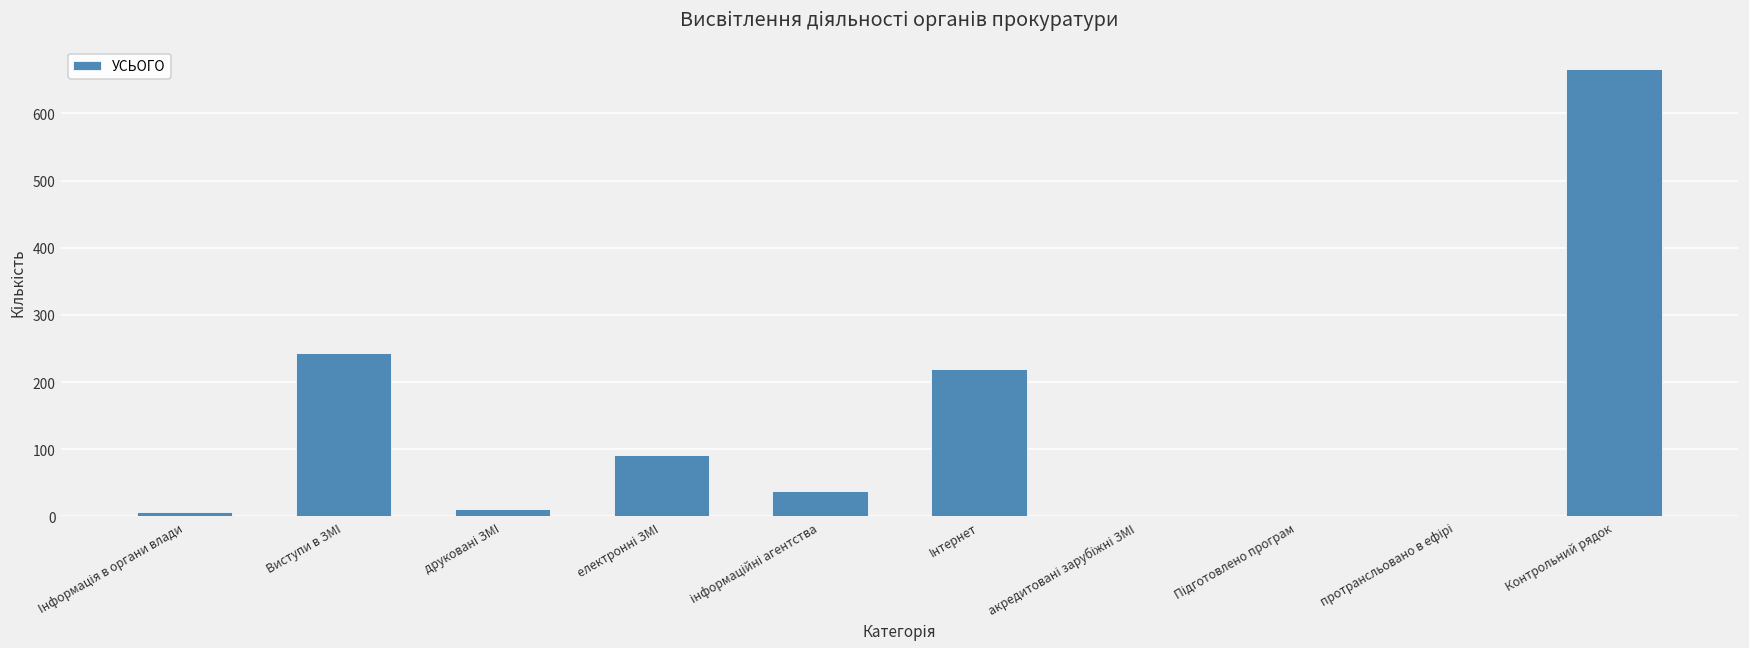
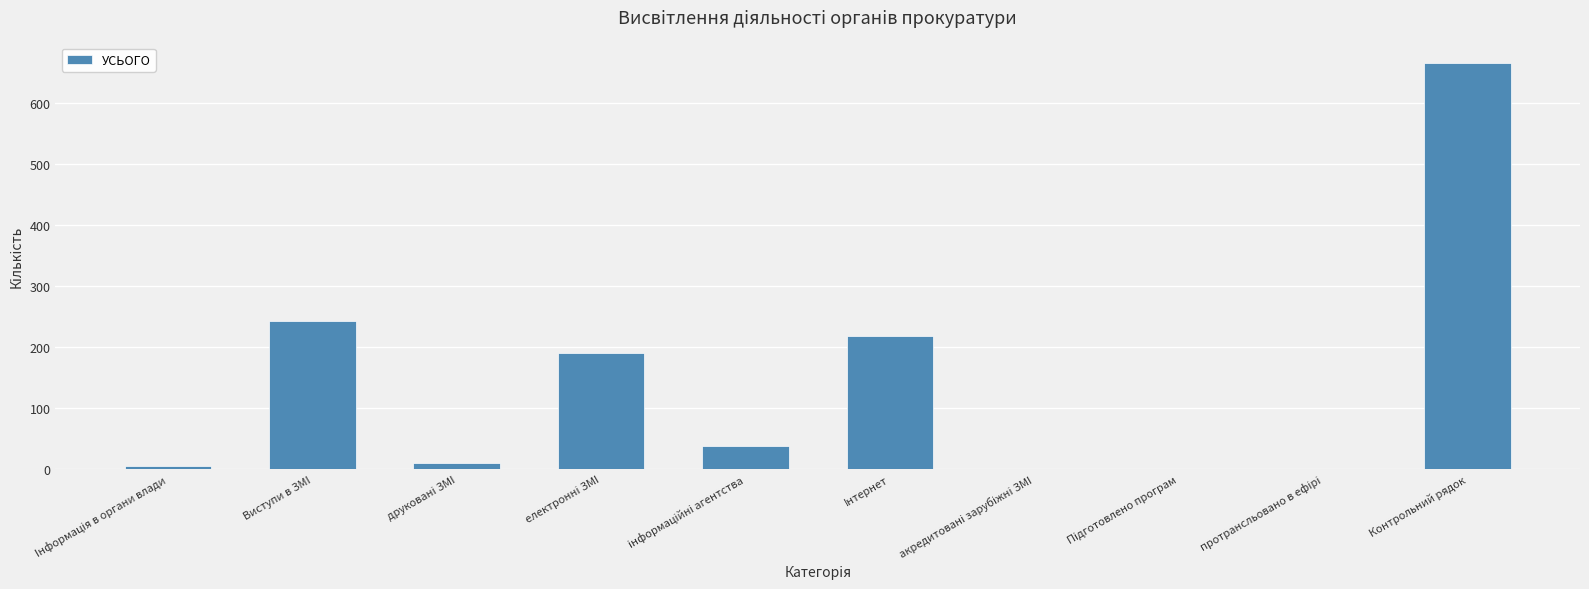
електронні ЗМІ: 90 -> 190
